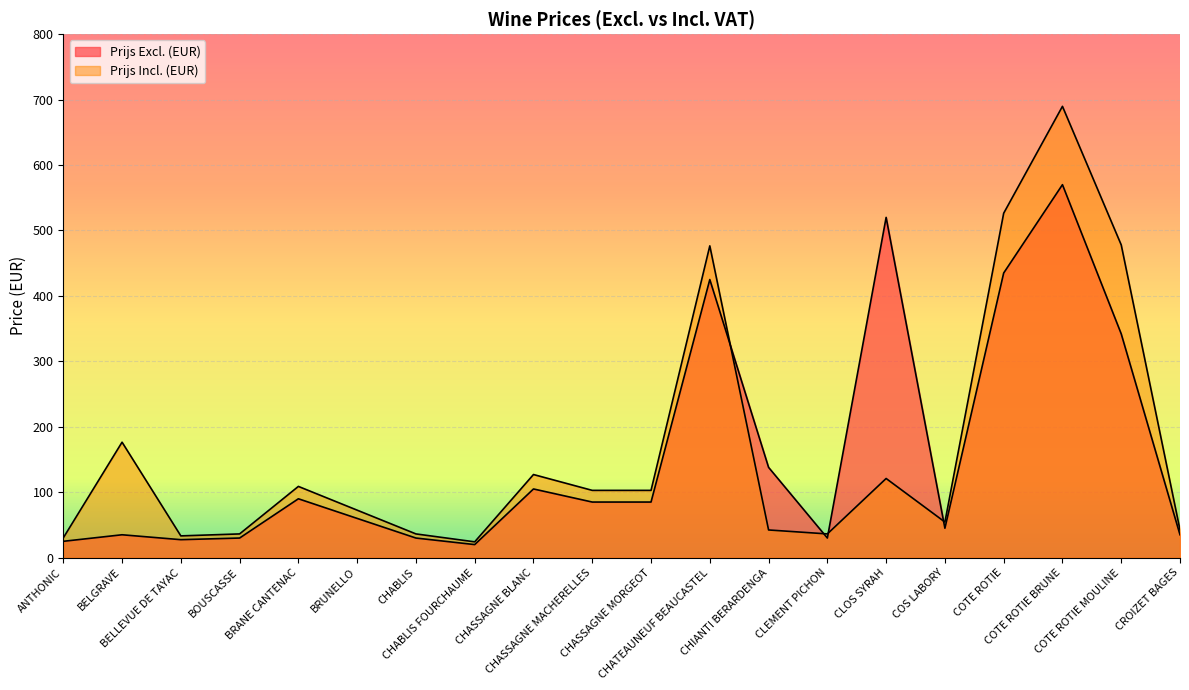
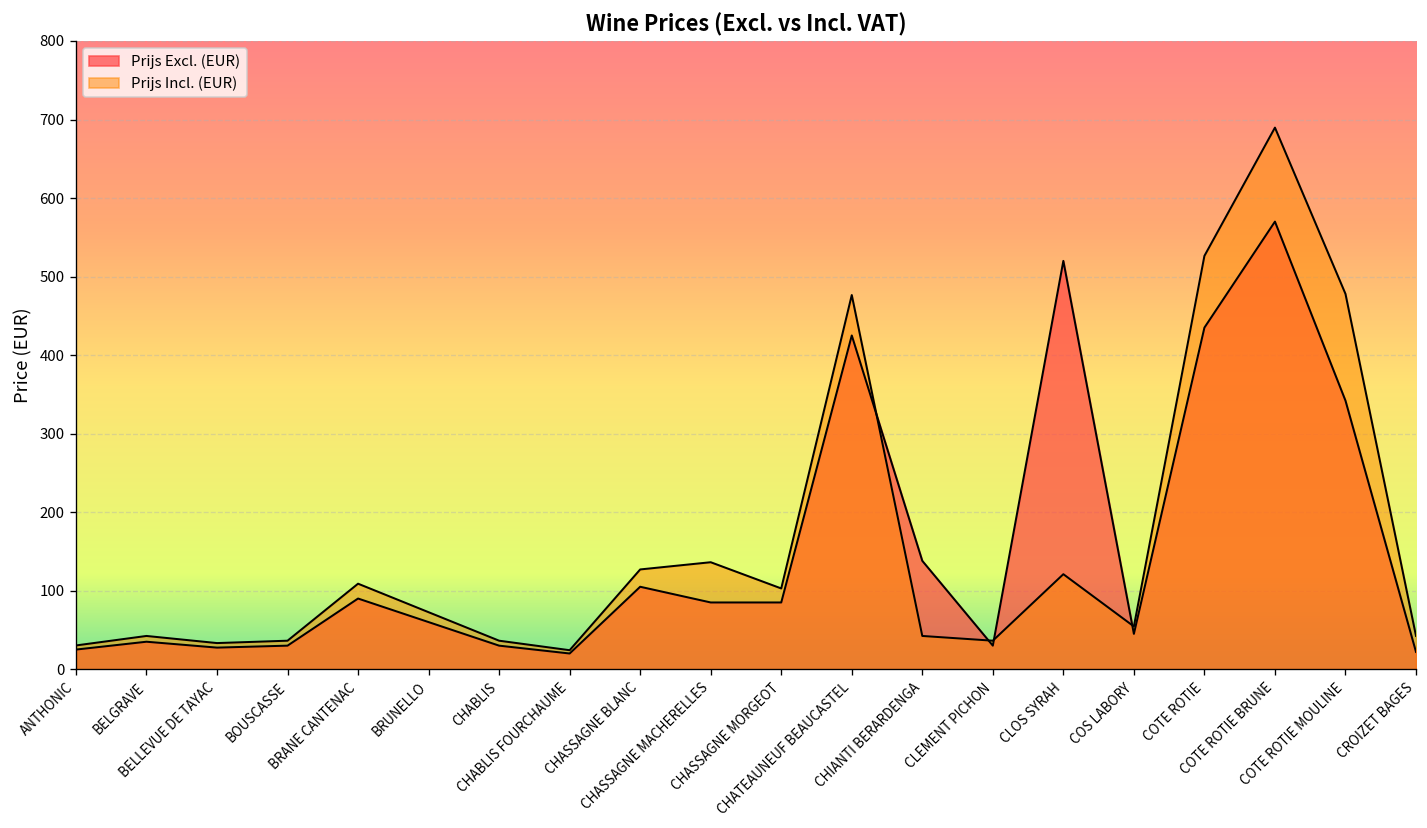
Prijs Incl. (EUR), BELGRAVE: 180 -> 40
Prijs Incl. (EUR), CHASSAGNE MACHERELLES: 100 -> 140
Prijs Excl. (EUR), CROIZET BAGES: 40 -> 20
